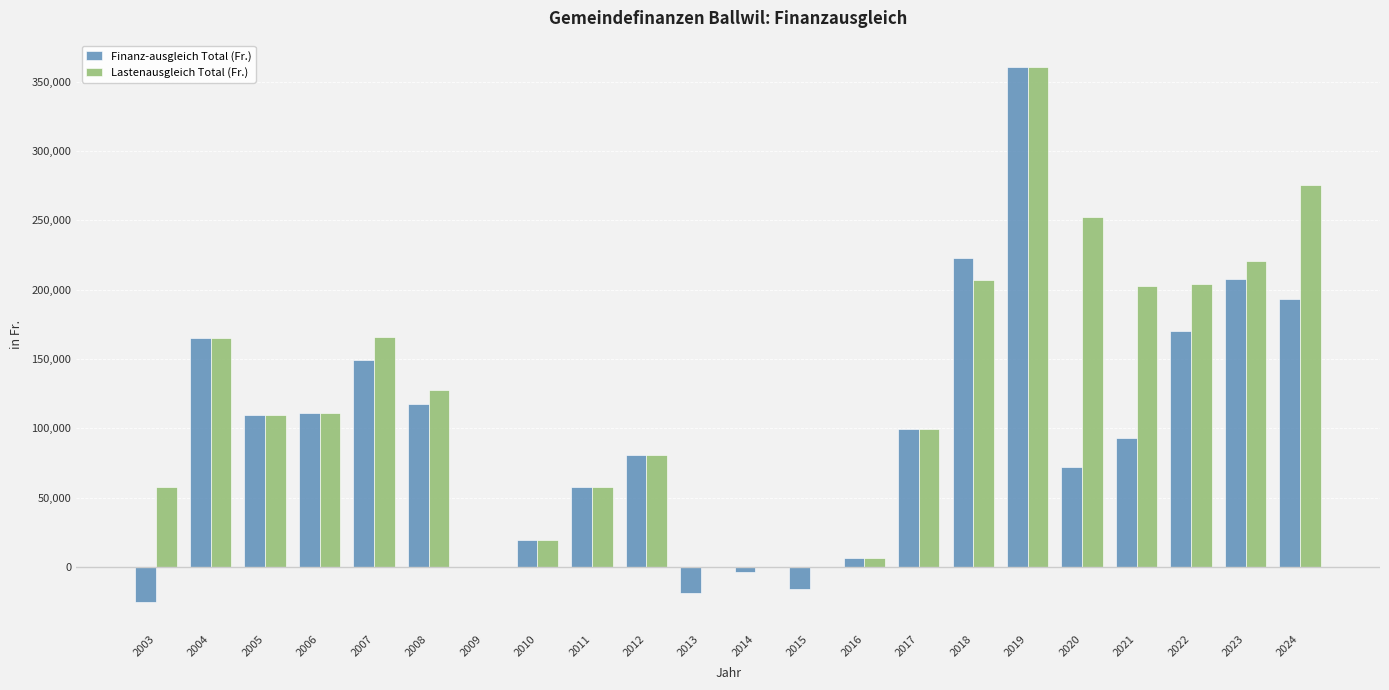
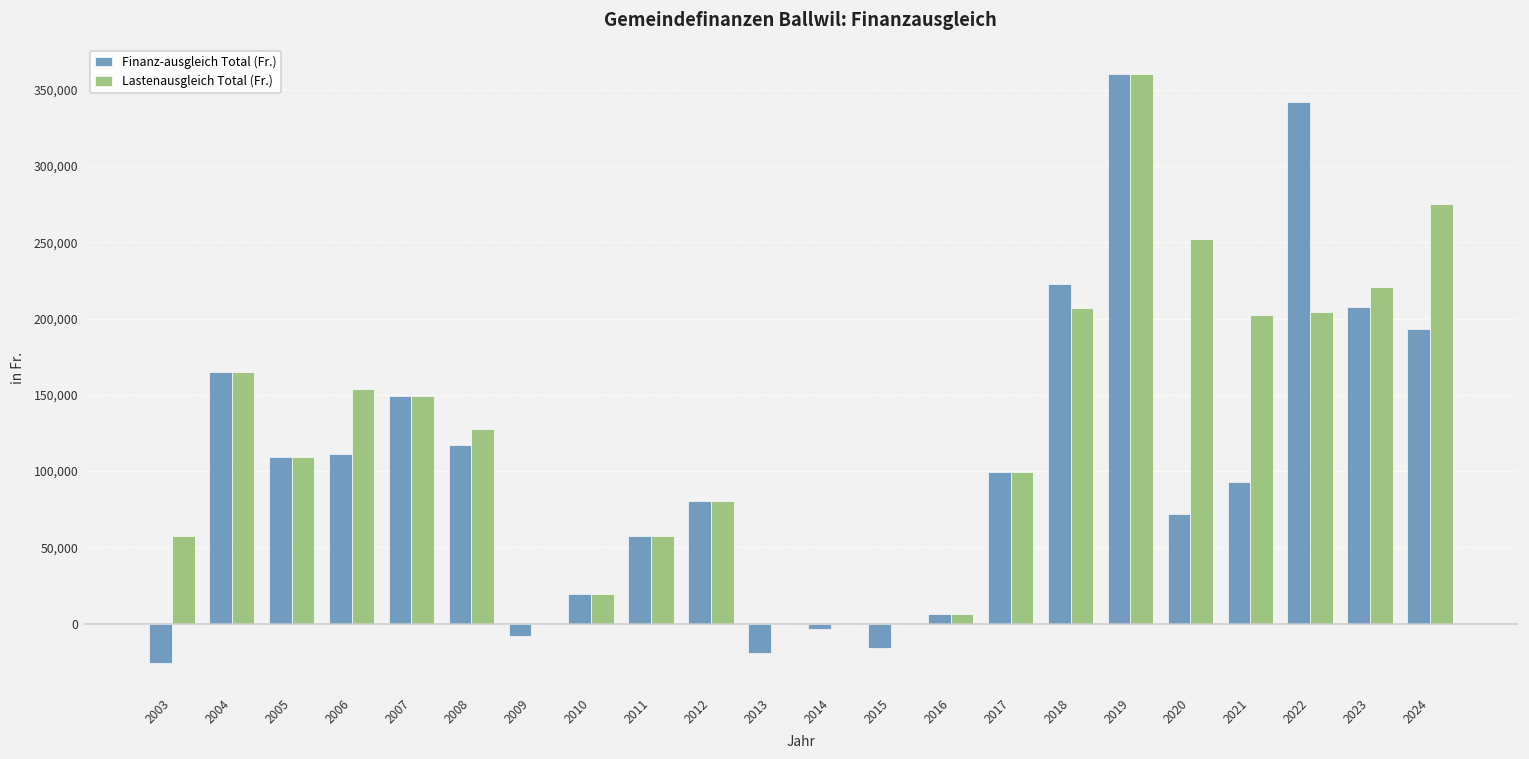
Lastenausgleich Total (Fr.), 2006: 111,000 -> 154,000
Lastenausgleich Total (Fr.), 2007: 166,000 -> 149,000
Finanz-ausgleich Total (Fr.), 2009: 0 -> -8,000
Finanz-ausgleich Total (Fr.), 2022: 170,000 -> 342,000
